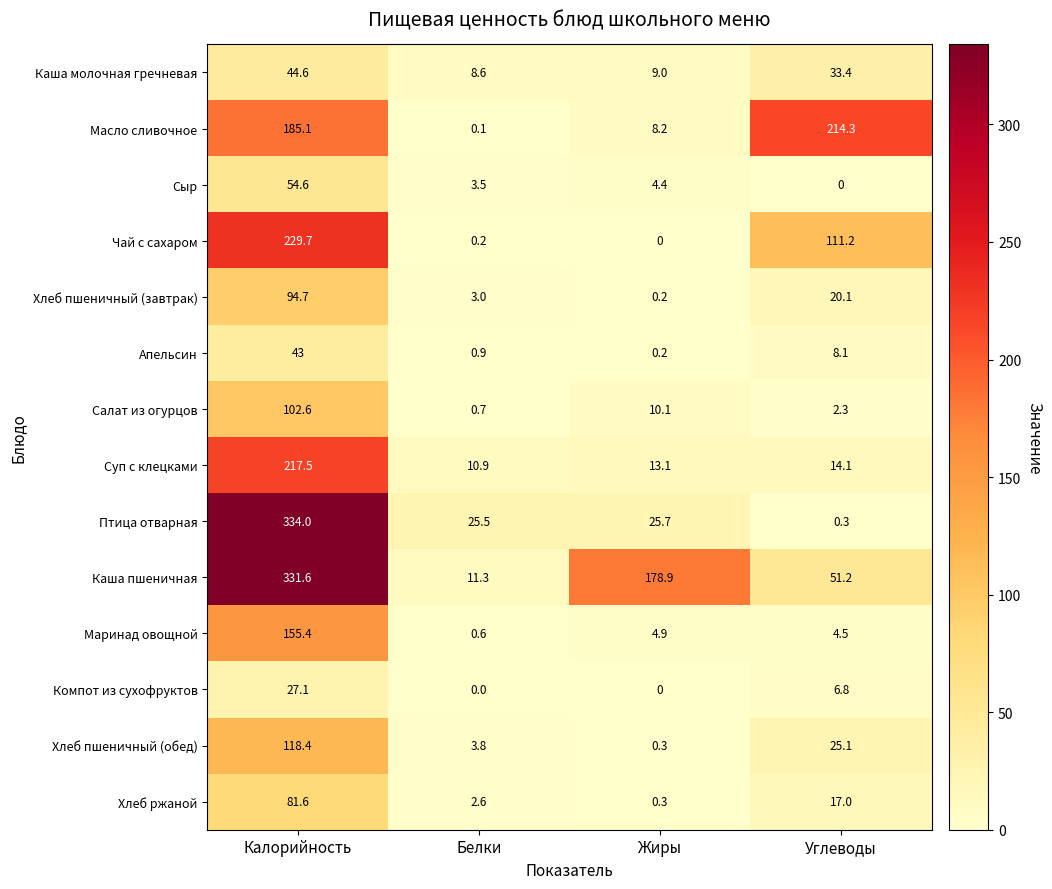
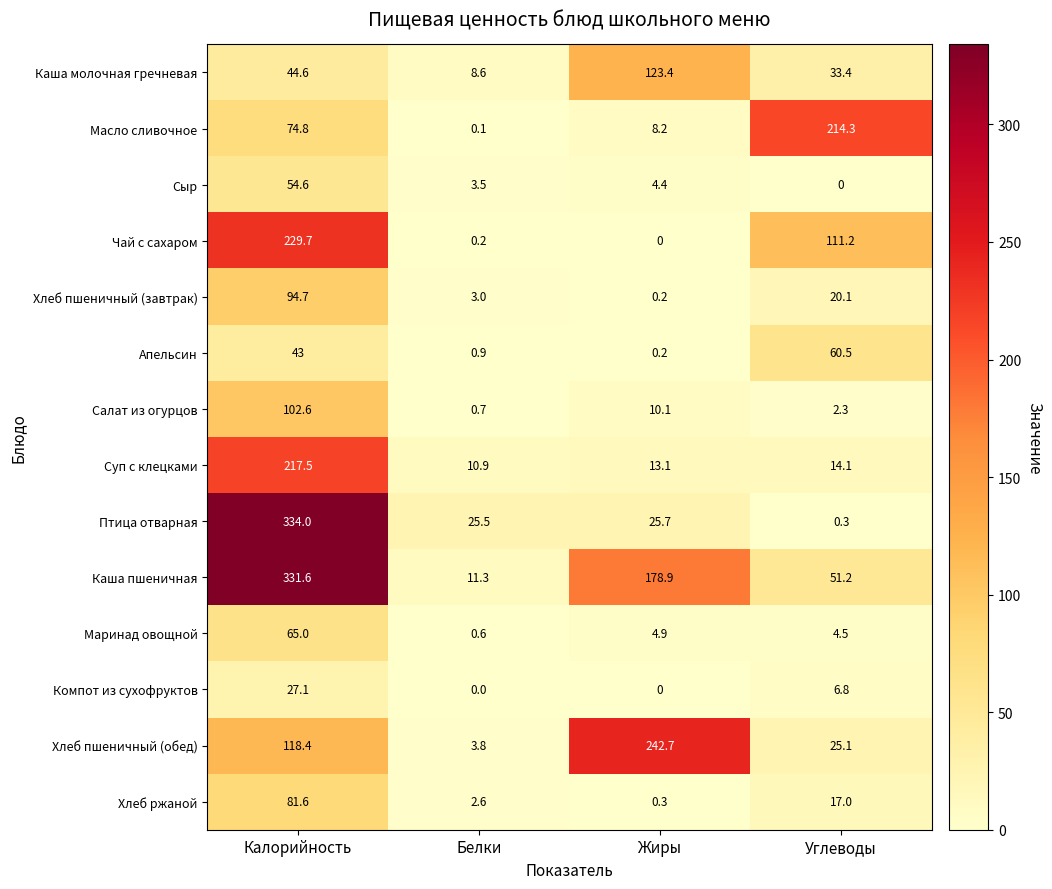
Каша молочная гречневая, Жиры: 9.0 -> 123.4
Масло сливочное, Калорийность: 185.1 -> 74.8
Апельсин, Углеводы: 8.1 -> 60.5
Маринад овощной, Калорийность: 155.4 -> 65.0
Хлеб пшеничный (обед), Жиры: 0.3 -> 242.7
